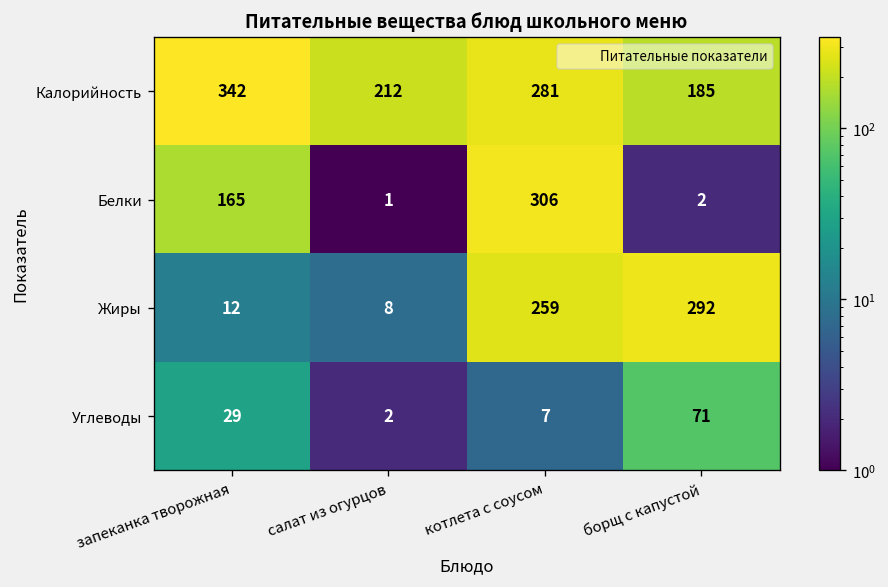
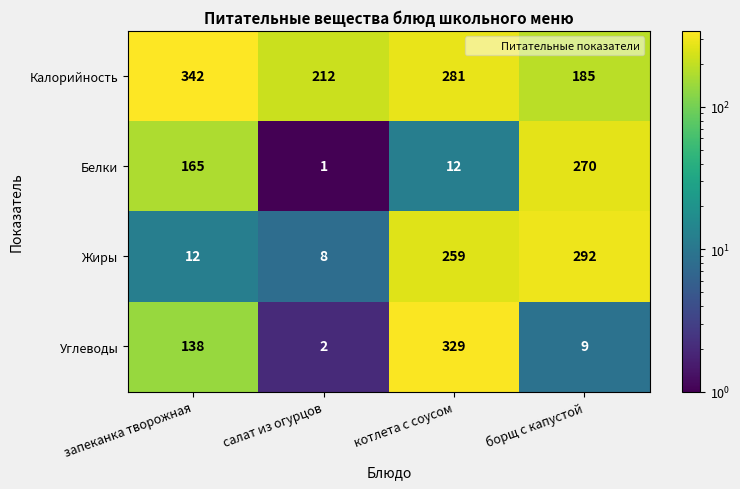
Белки, котлета с соусом: 306 -> 12
Белки, борщ с капустой: 2 -> 270
Углеводы, запеканка творожная: 29 -> 138
Углеводы, котлета с соусом: 7 -> 329
Углеводы, борщ с капустой: 71 -> 9
